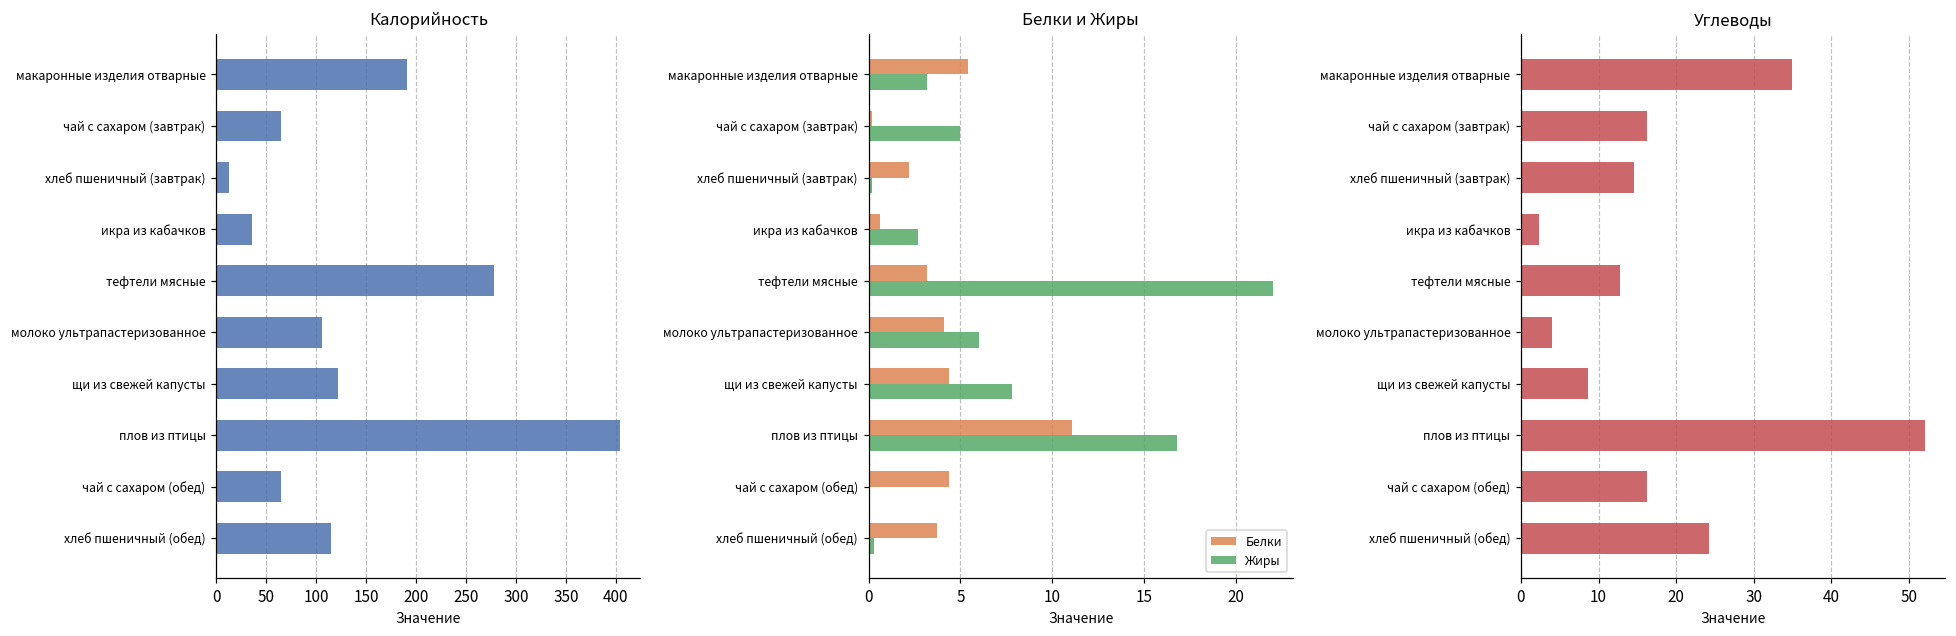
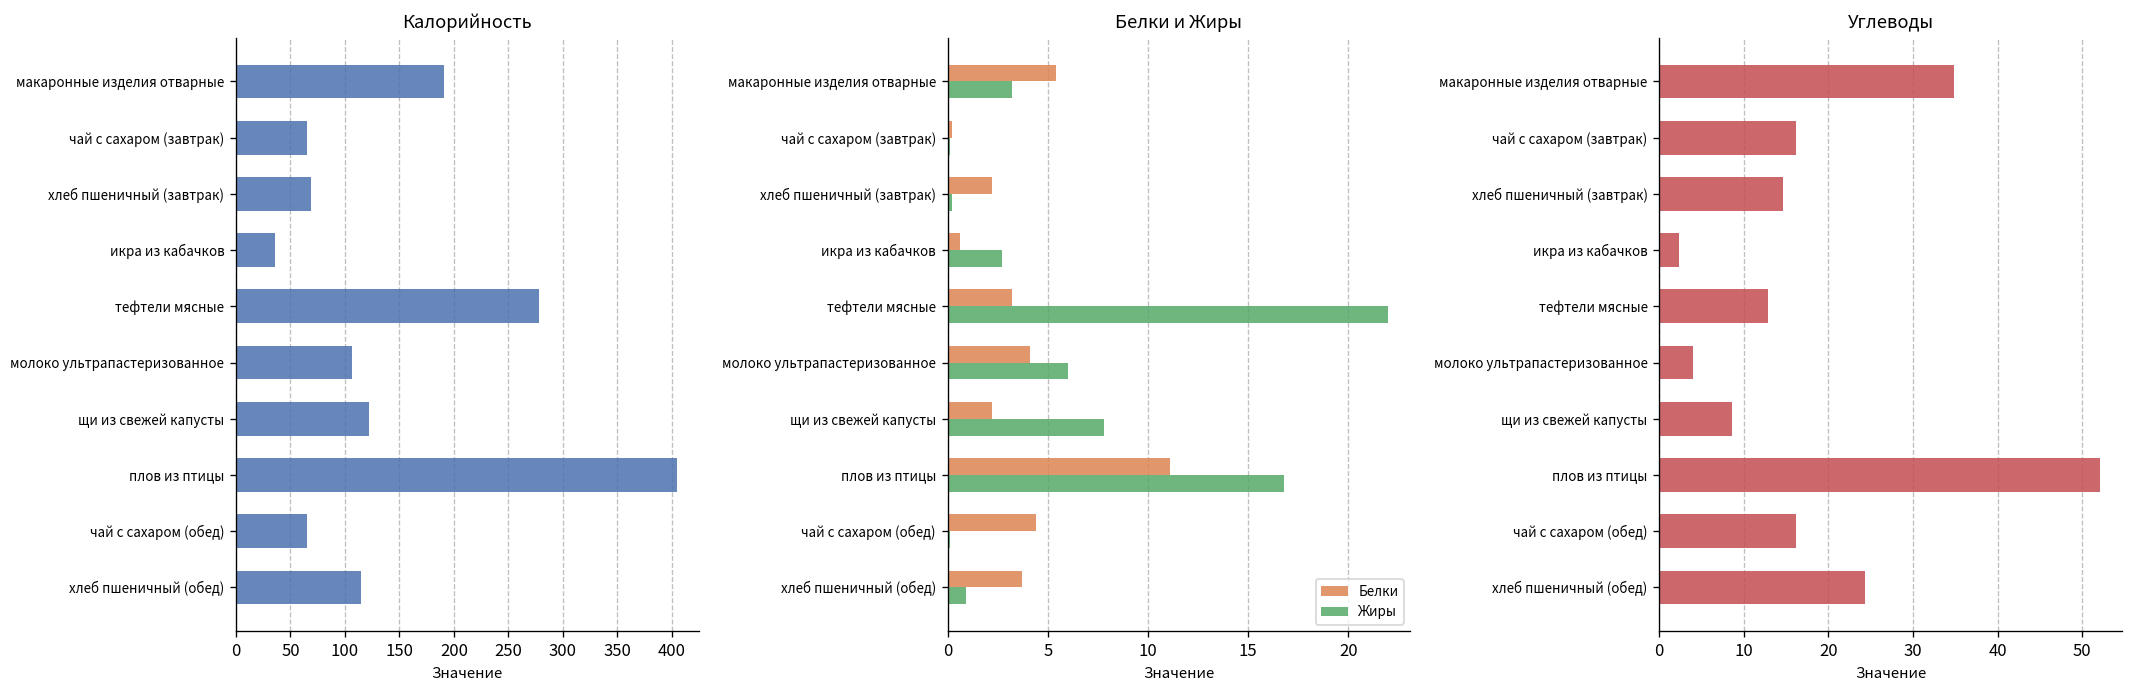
Калорийность, хлеб пшеничный (завтрак): 10 -> 70
Белки и Жиры, Жиры, чай с сахаром (завтрак): 5.0 -> 0.1
Белки и Жиры, Белки, щи из свежей капусты: 4.4 -> 2.2
Белки и Жиры, Жиры, хлеб пшеничный (обед): 0.3 -> 0.9
